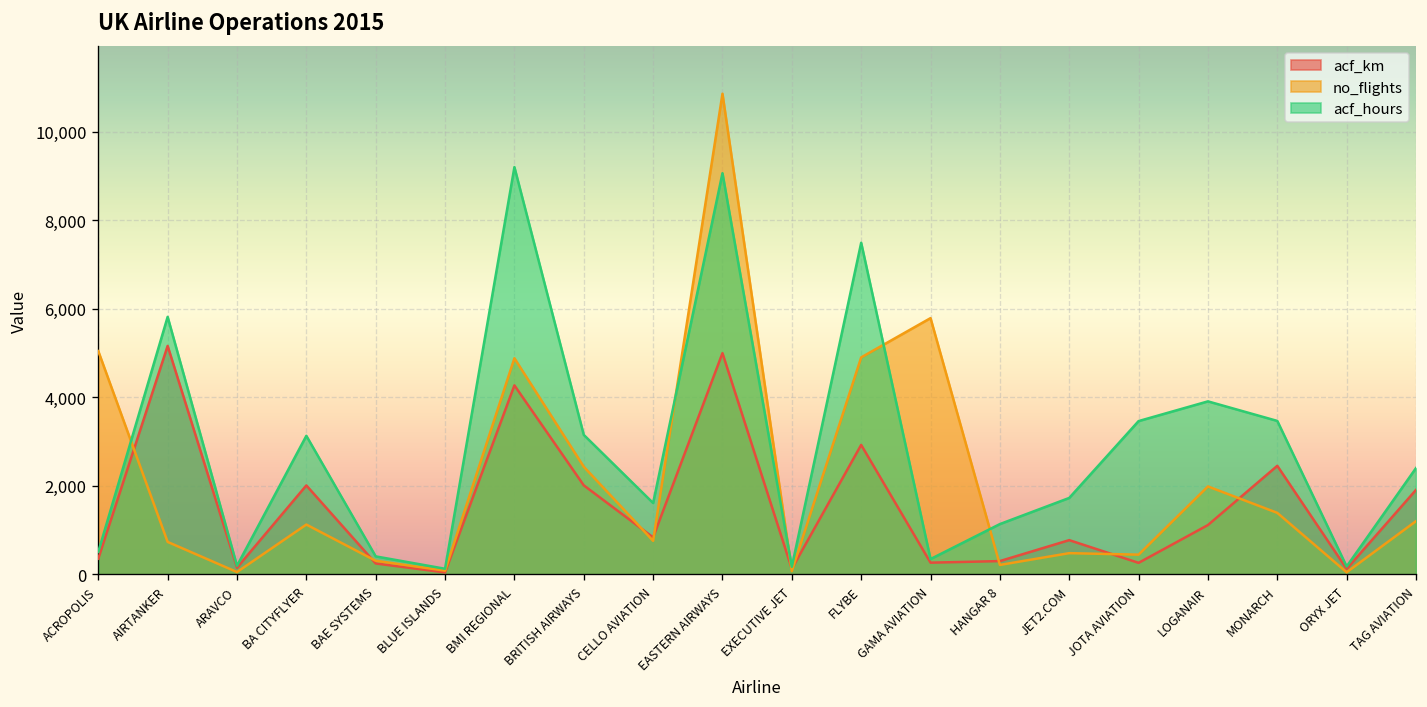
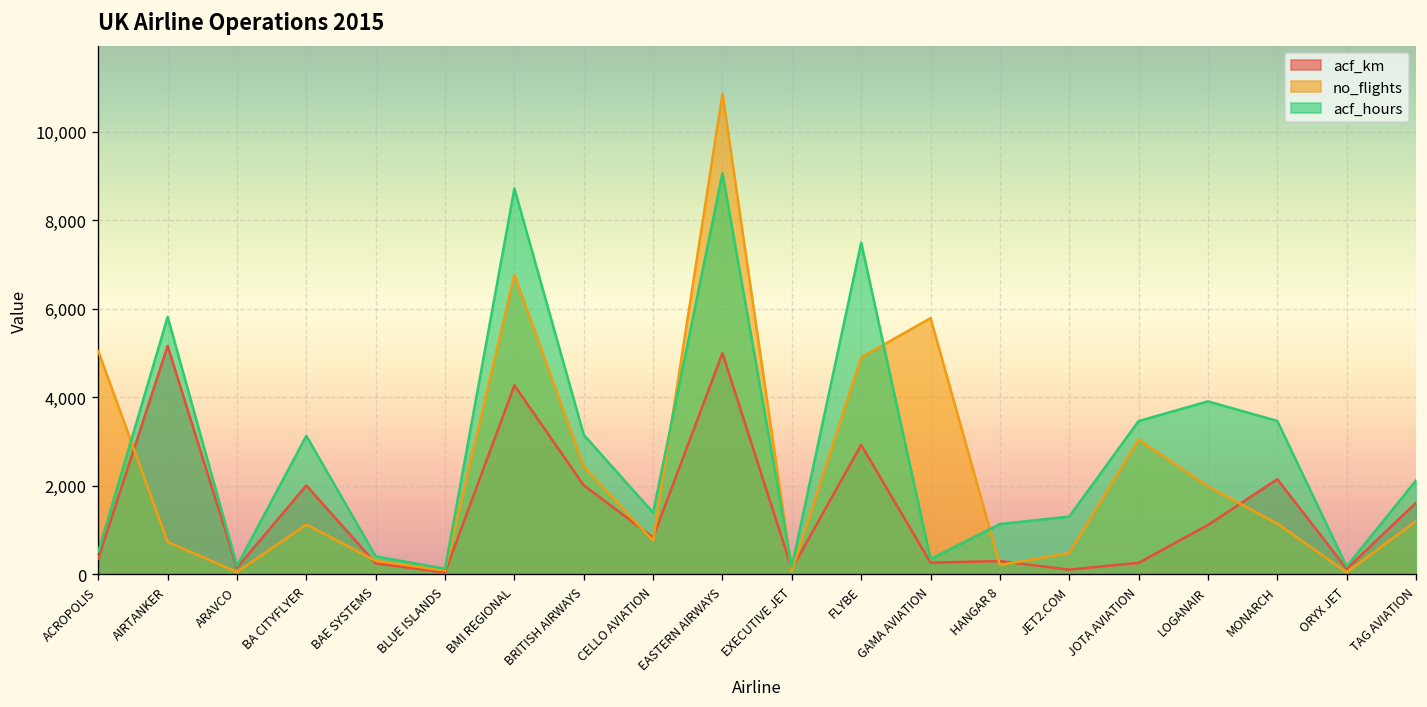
no_flights, BMI REGIONAL: 4,900 -> 6,800
acf_hours, BMI REGIONAL: 9,200 -> 8,700
acf_hours, CELLO AVIATION: 1,600 -> 1,400
acf_km, JET2.COM: 800 -> 100
acf_hours, JET2.COM: 1,700 -> 1,300
no_flights, JOTA AVIATION: 400 -> 3,000
acf_km, MONARCH: 2,500 -> 2,100
no_flights, MONARCH: 1,400 -> 1,100
acf_km, TAG AVIATION: 1,900 -> 1,600
acf_hours, TAG AVIATION: 2,400 -> 2,100
